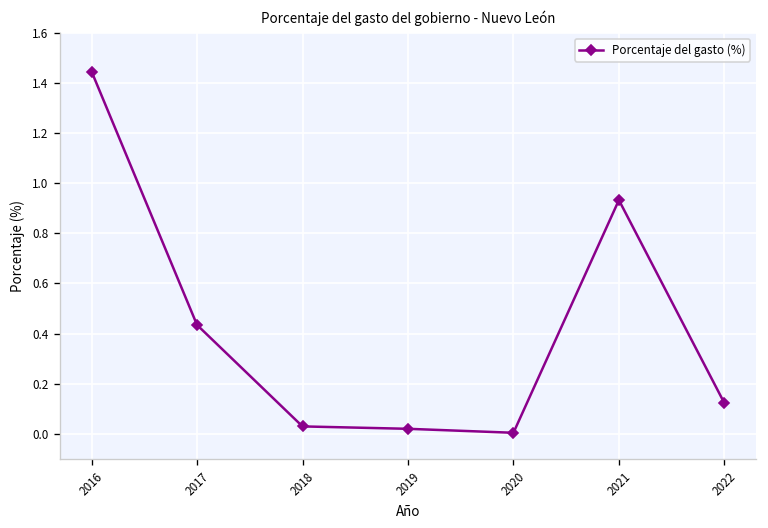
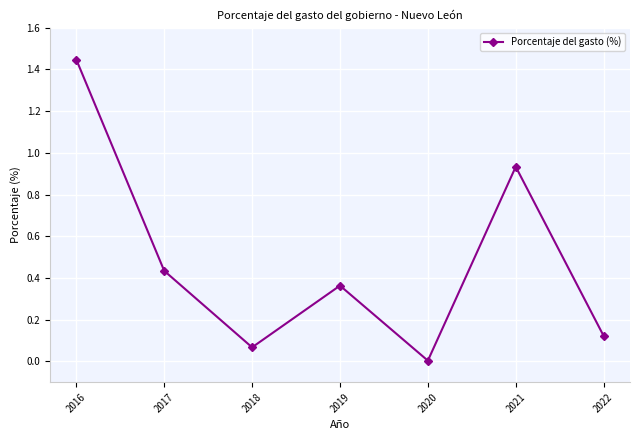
2018: 0.03 -> 0.07
2019: 0.02 -> 0.36
